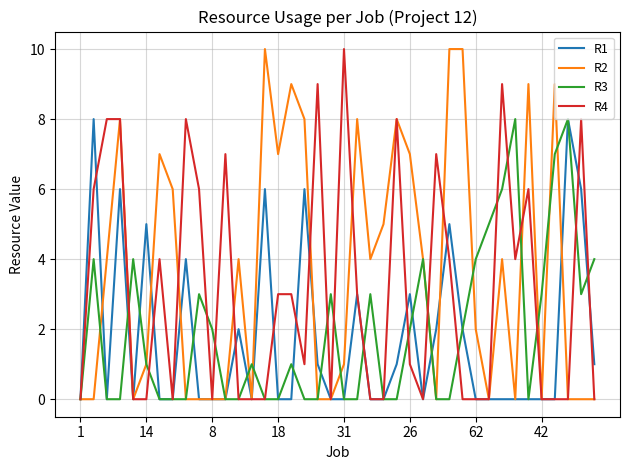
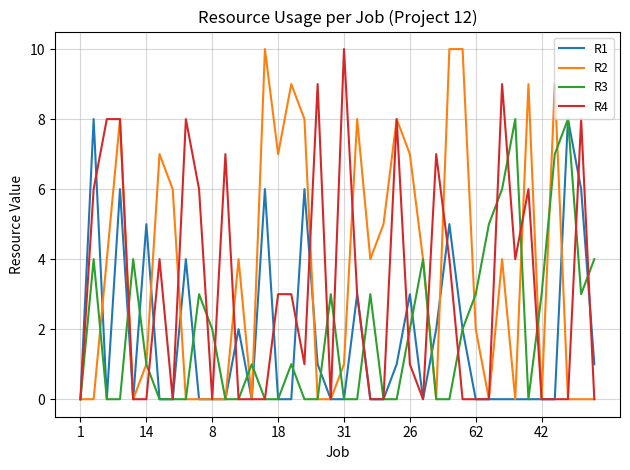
R3, 62: 4 -> 3
